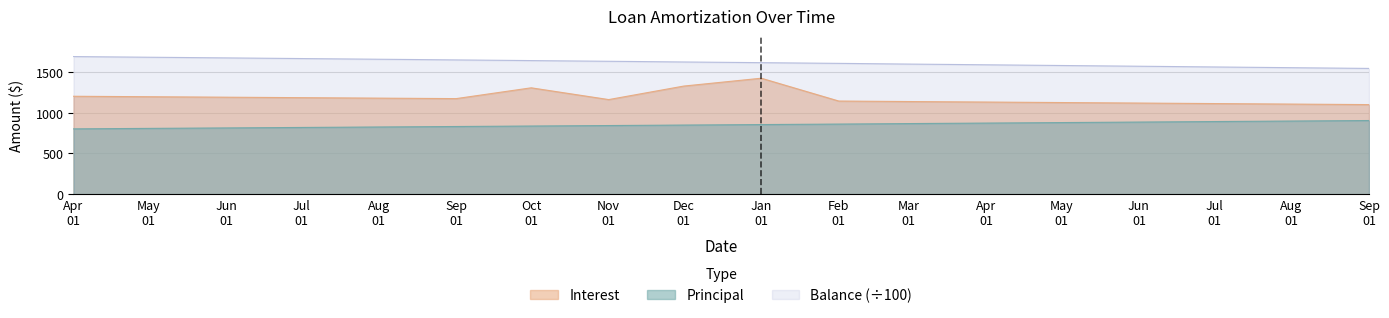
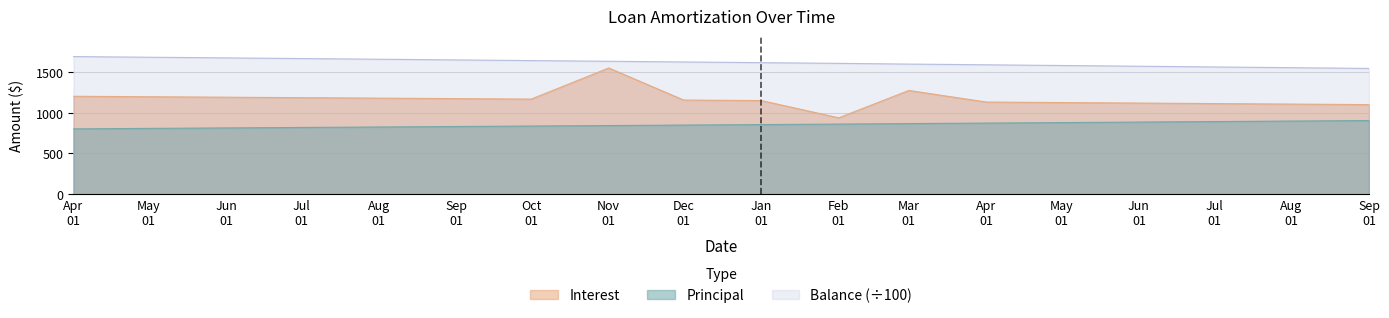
Interest, Oct 01: 1300 -> 1200
Interest, Nov 01: 1200 -> 1500
Interest, Dec 01: 1300 -> 1200
Interest, Jan 01: 1400 -> 1100
Interest, Feb 01: 1100 -> 900
Interest, Mar 01: 1100 -> 1300
